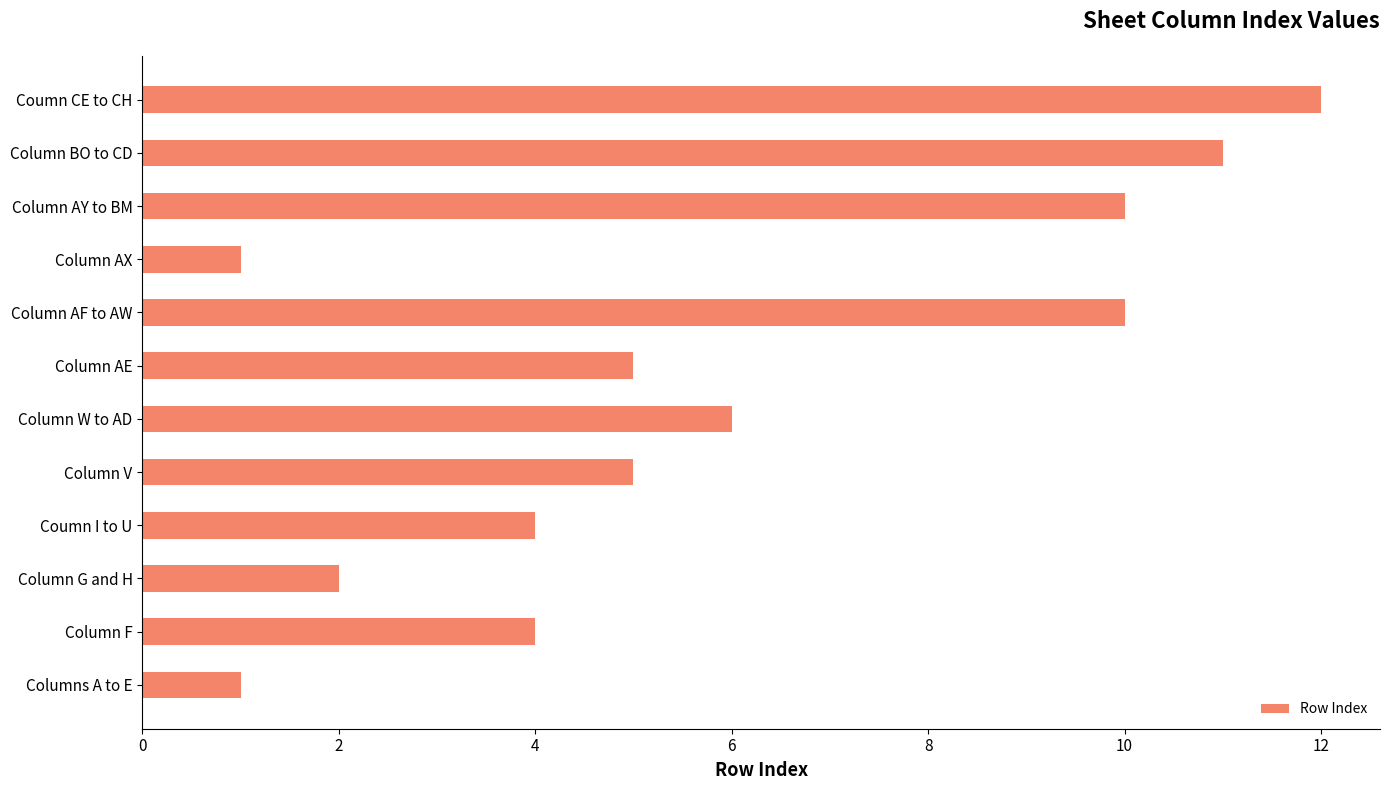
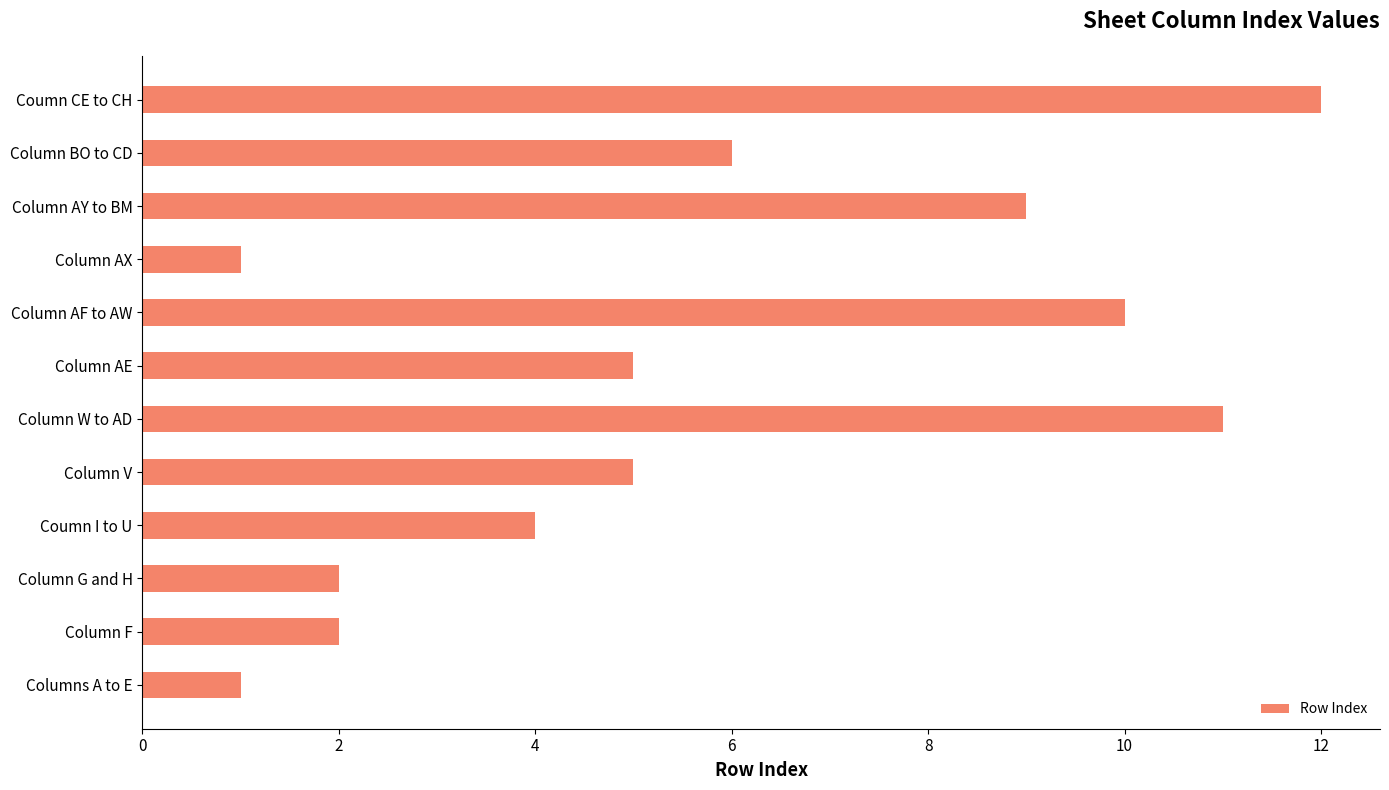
Column BO to CD: 11 -> 6
Column AY to BM: 10 -> 9
Column W to AD: 6 -> 11
Column F: 4 -> 2
